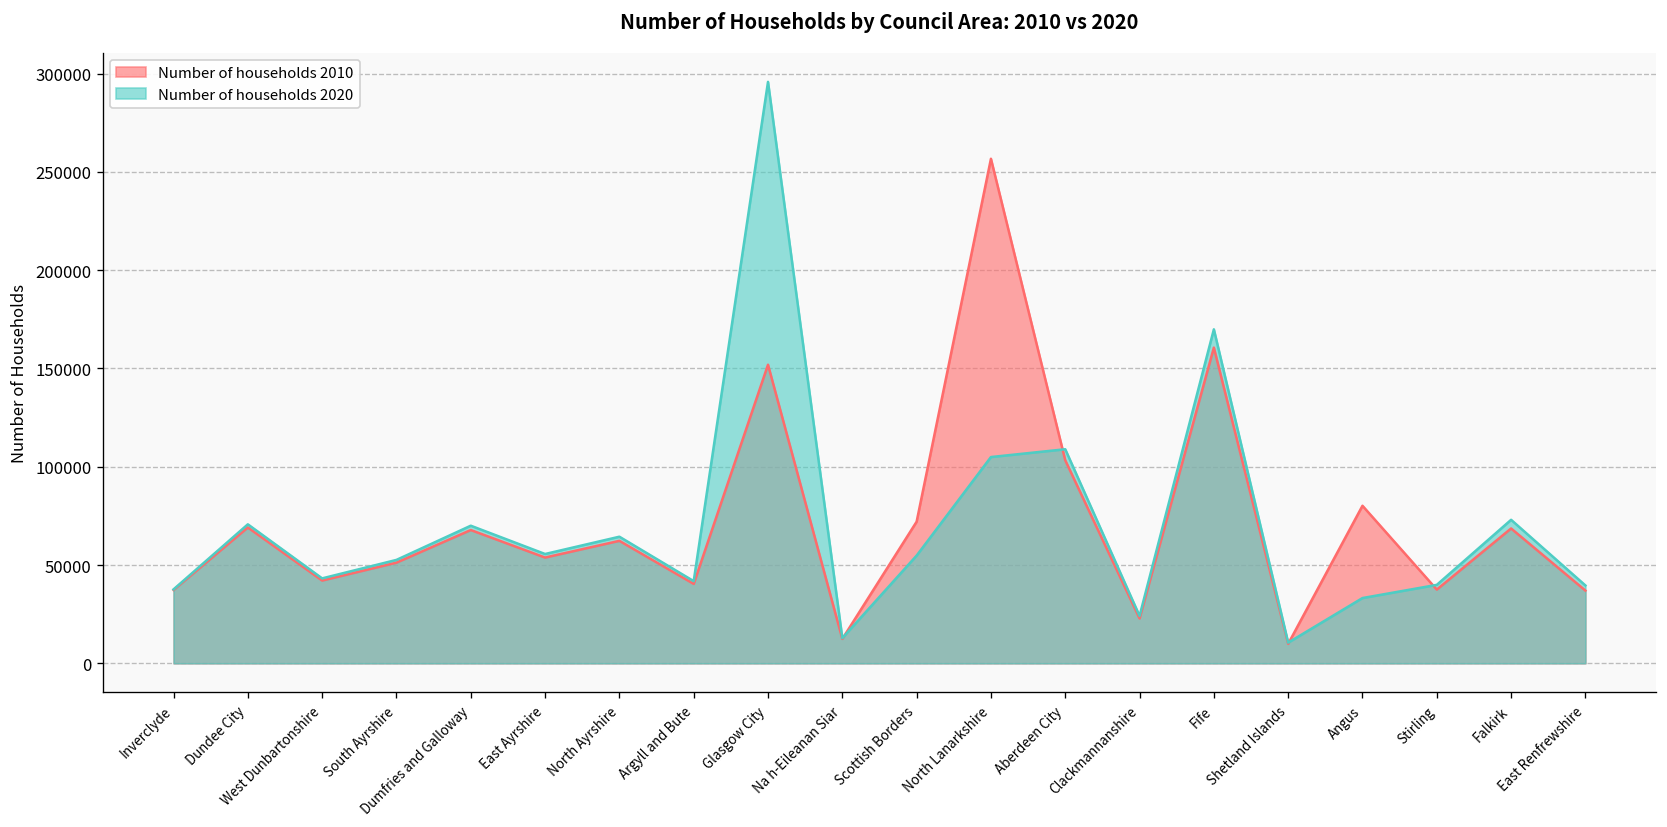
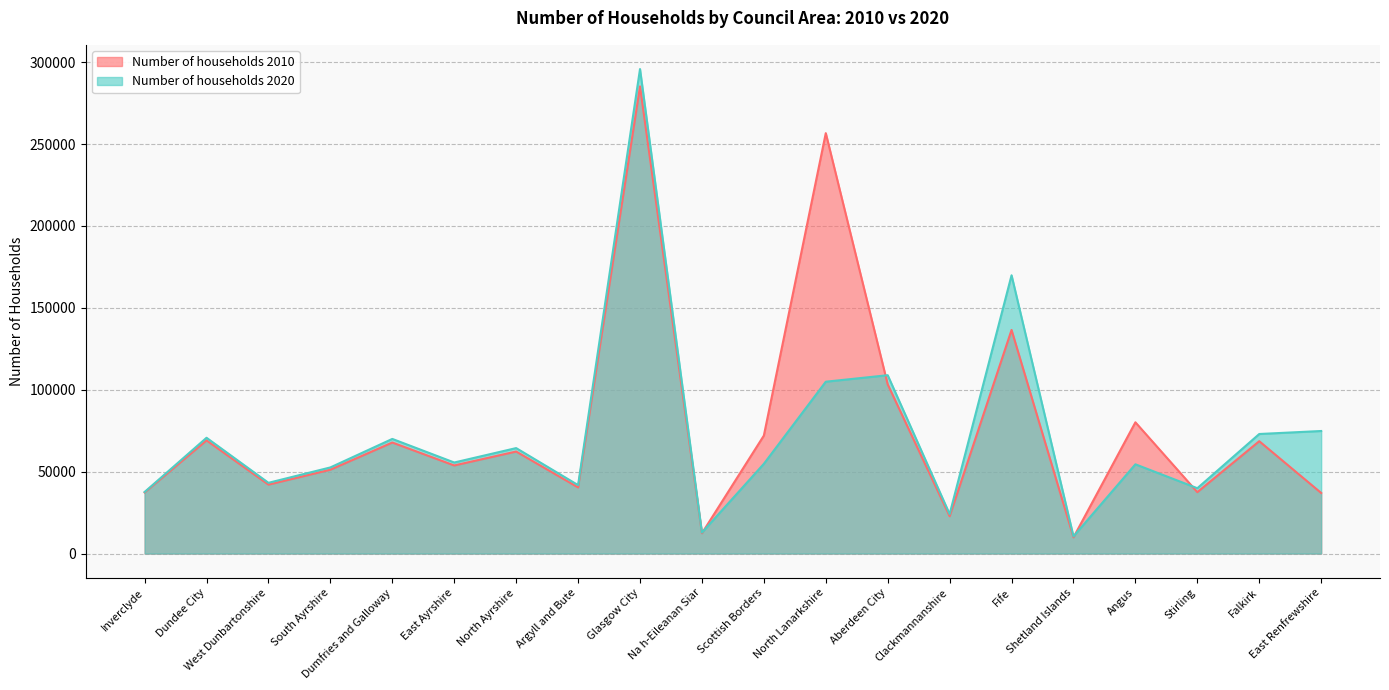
Number of households 2010, Glasgow City: 152000 -> 285000
Number of households 2010, Fife: 161000 -> 137000
Number of households 2020, Angus: 33000 -> 55000
Number of households 2020, East Renfrewshire: 40000 -> 75000
